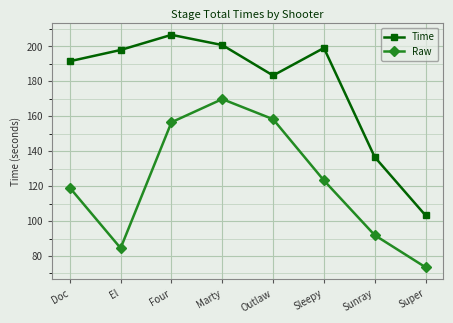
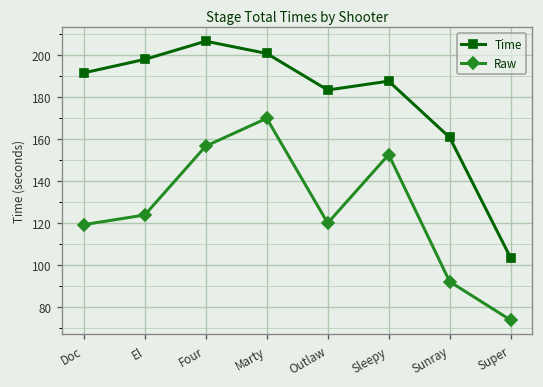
Raw, El: 84 -> 124
Raw, Outlaw: 158 -> 120
Time, Sleepy: 199 -> 187
Raw, Sleepy: 123 -> 152
Time, Sunray: 137 -> 161
